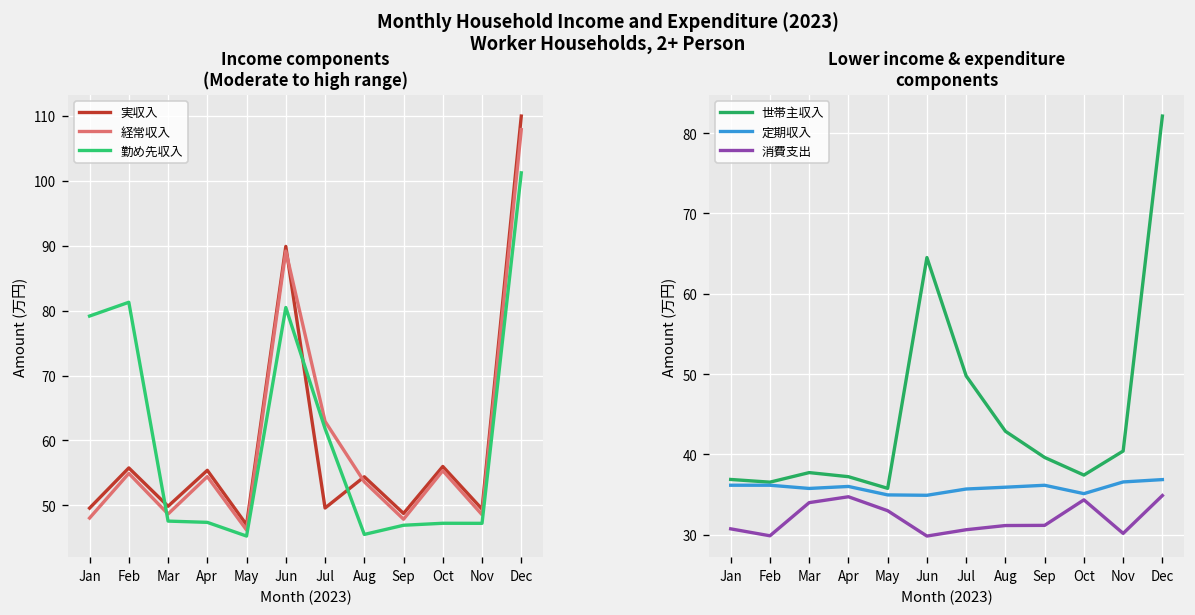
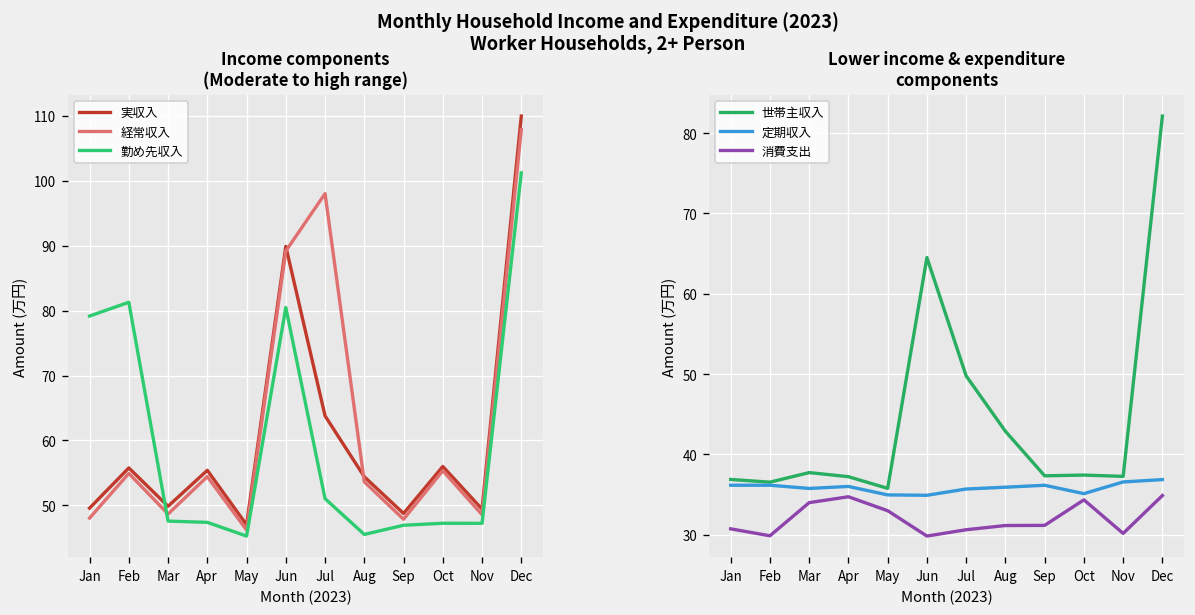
Income components (Moderate to high range), 実収入, Jul: 50 -> 64
Income components (Moderate to high range), 経常収入, Jul: 63 -> 98
Income components (Moderate to high range), 勤め先収入, Jul: 62 -> 51
Lower income & expenditure components, 世帯主収入, Sep: 40 -> 37
Lower income & expenditure components, 世帯主収入, Nov: 40 -> 37
